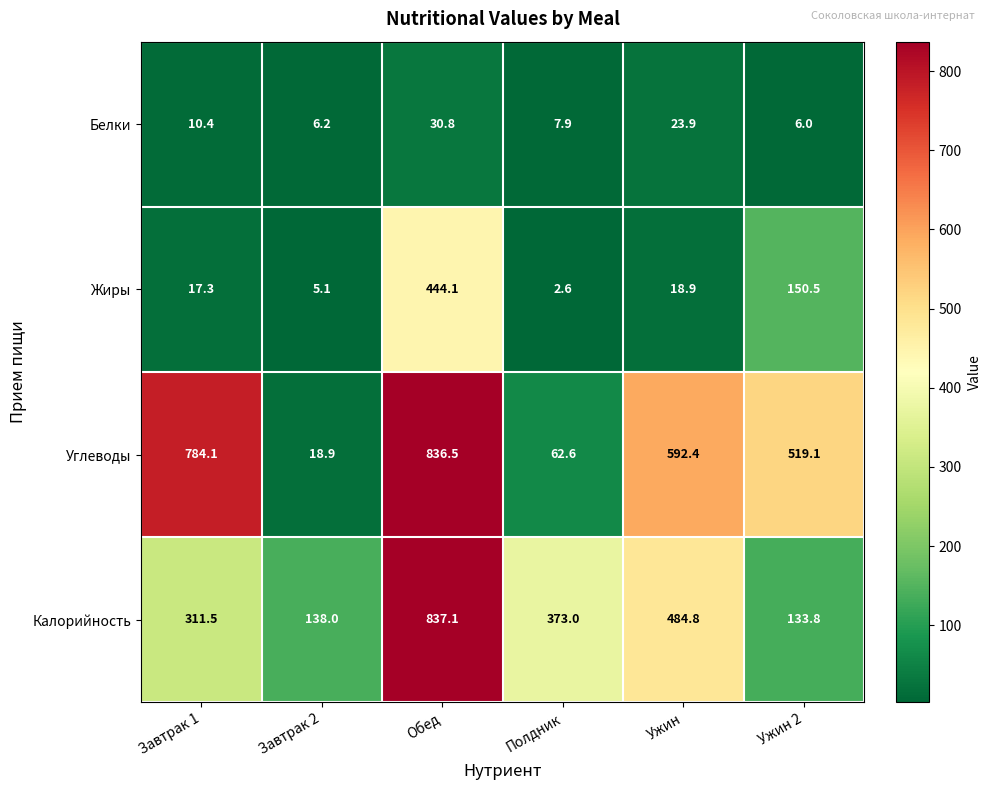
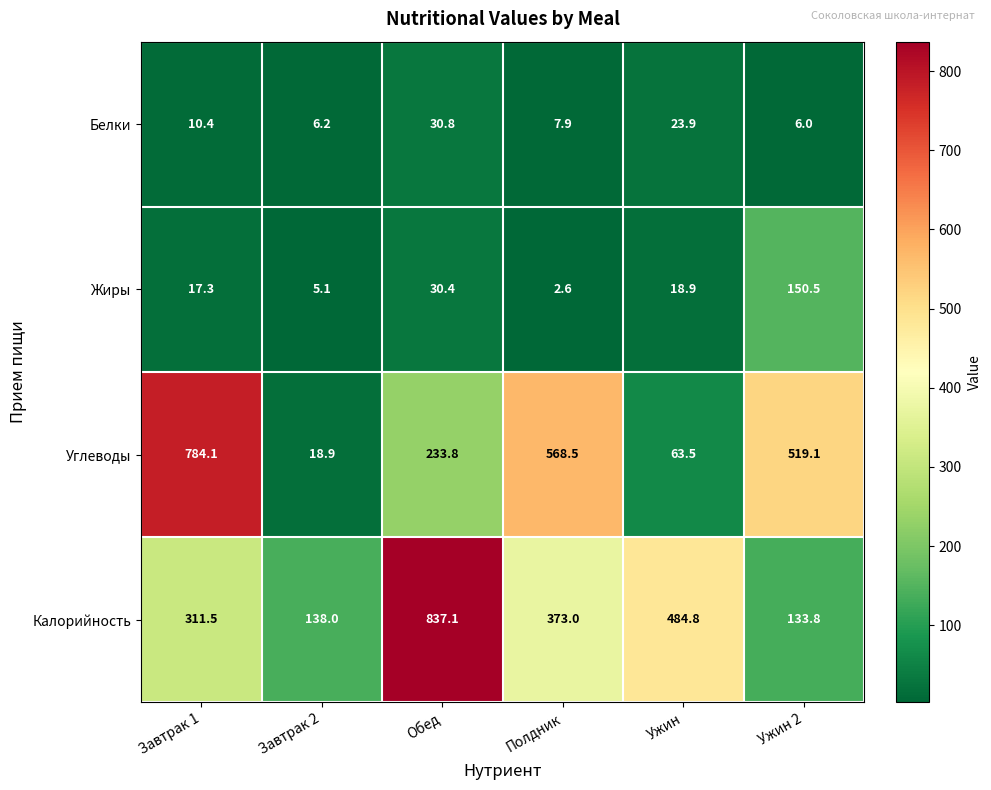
Жиры, Обед: 444.1 -> 30.4
Углеводы, Обед: 836.5 -> 233.8
Углеводы, Полдник: 62.6 -> 568.5
Углеводы, Ужин: 592.4 -> 63.5
